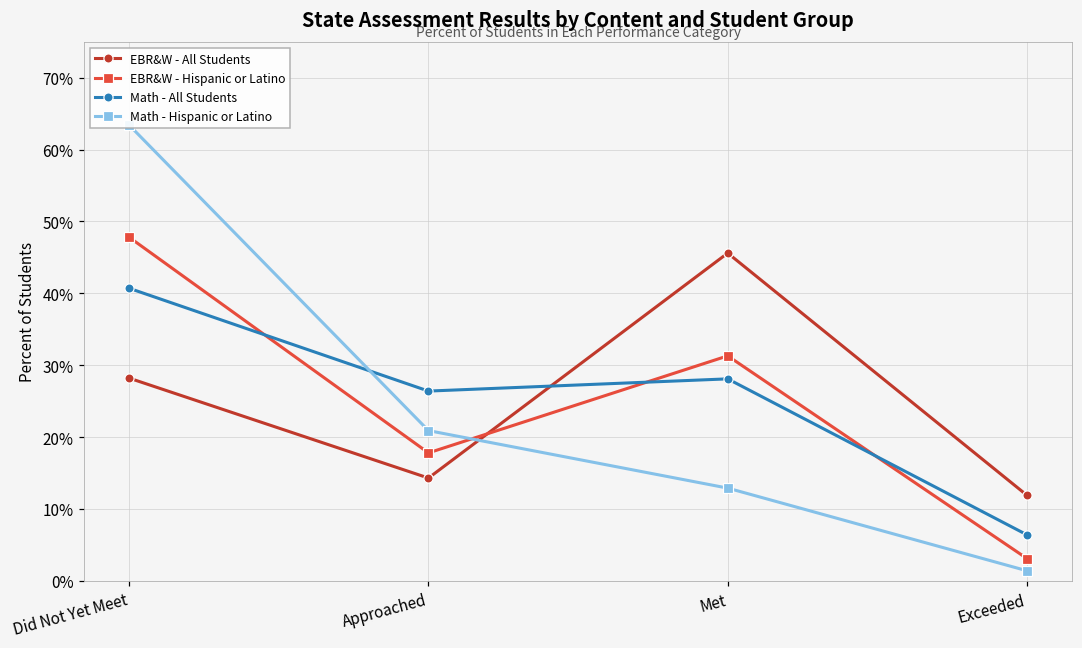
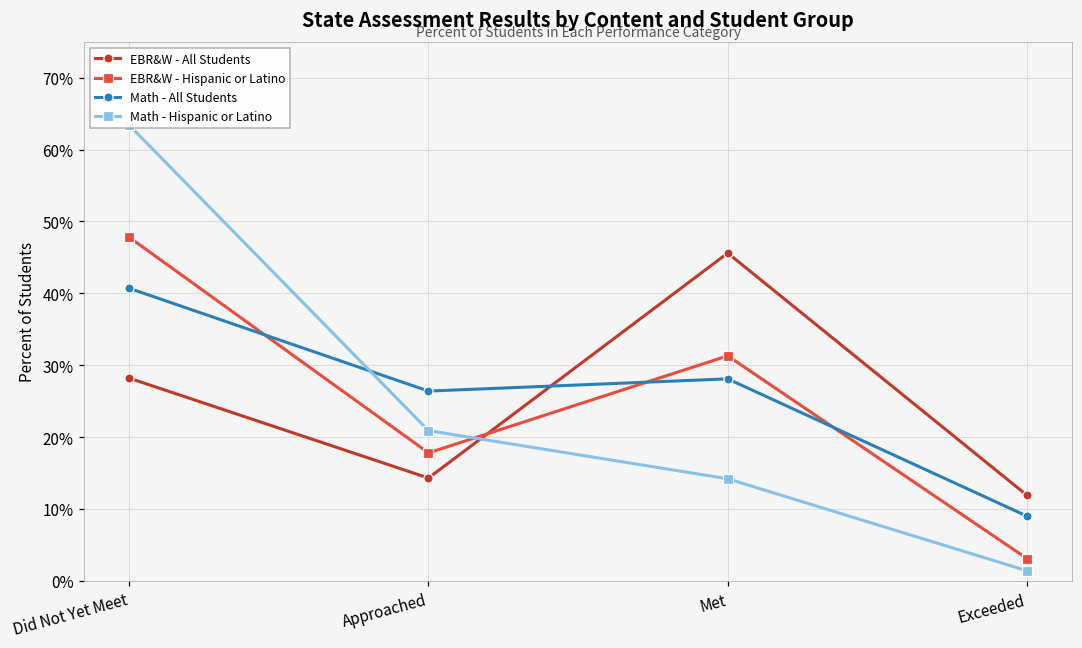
Math - Hispanic or Latino, Met: 13% -> 14%
Math - All Students, Exceeded: 6% -> 9%
